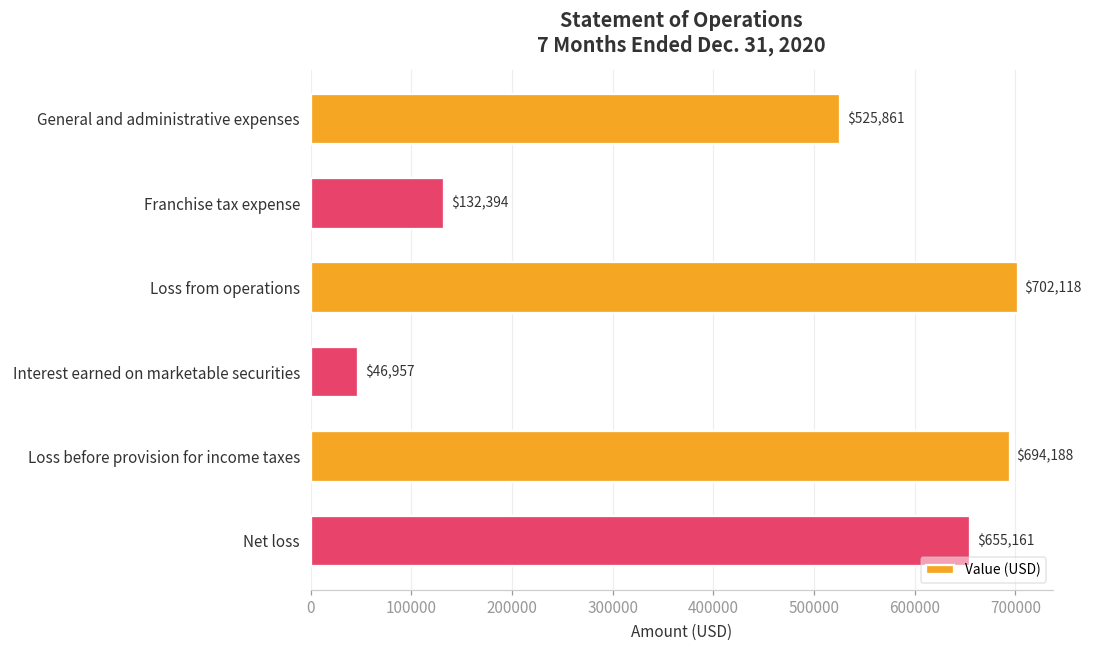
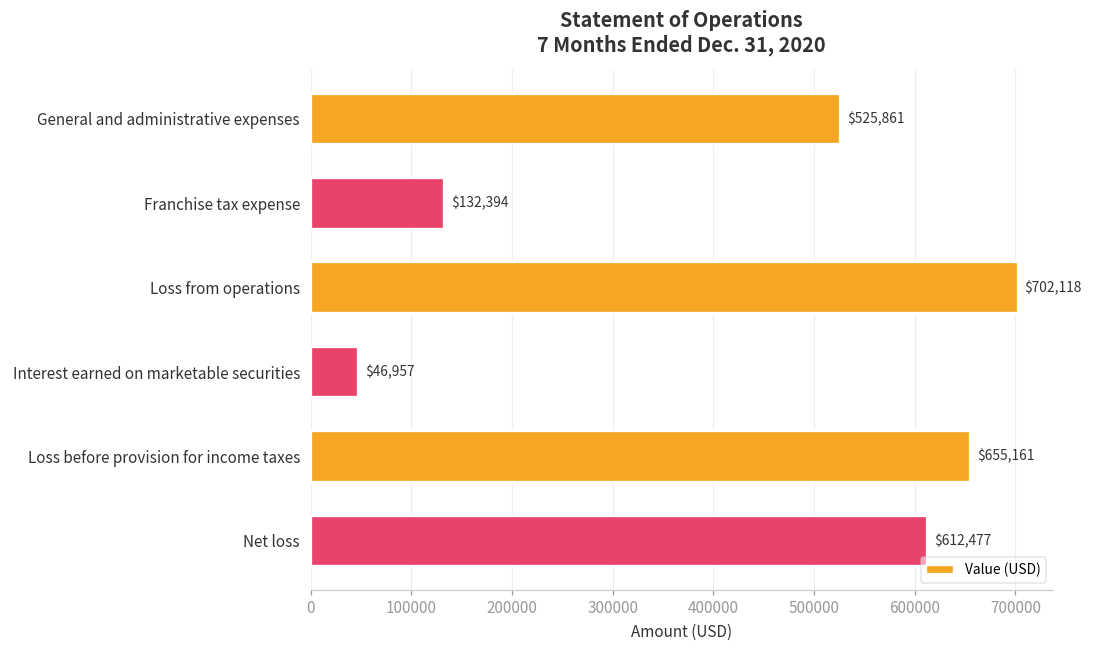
Loss before provision for income taxes: $694,188 -> $655,161
Net loss: $655,161 -> $612,477
